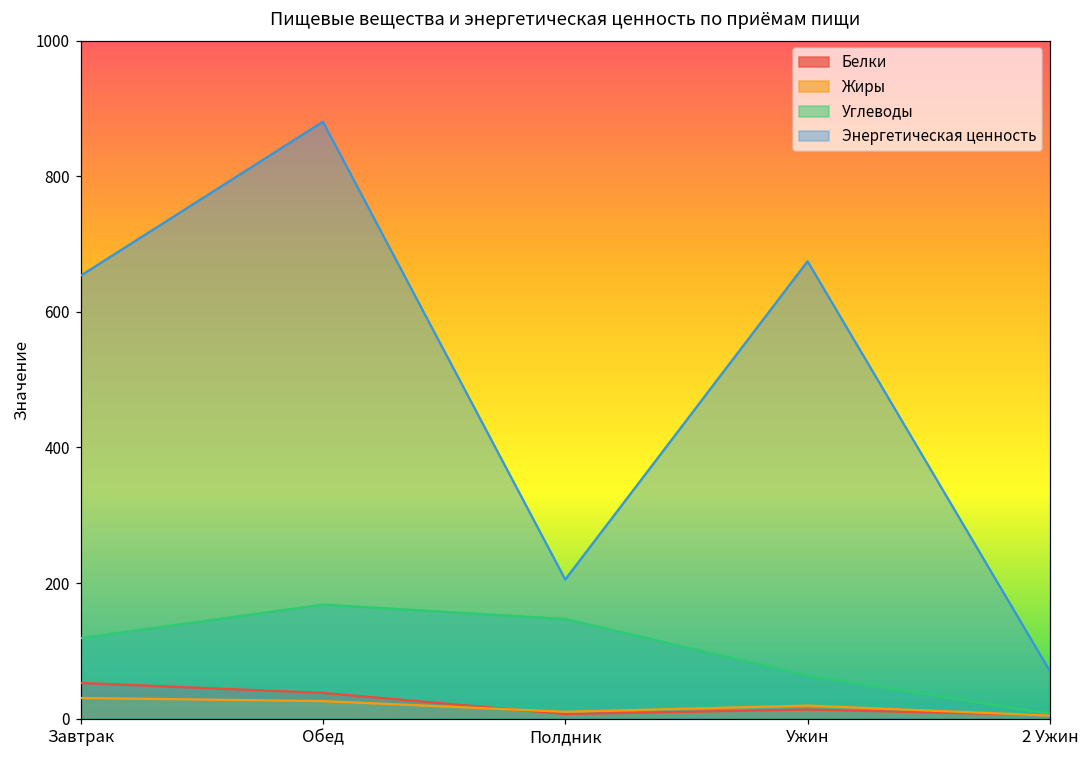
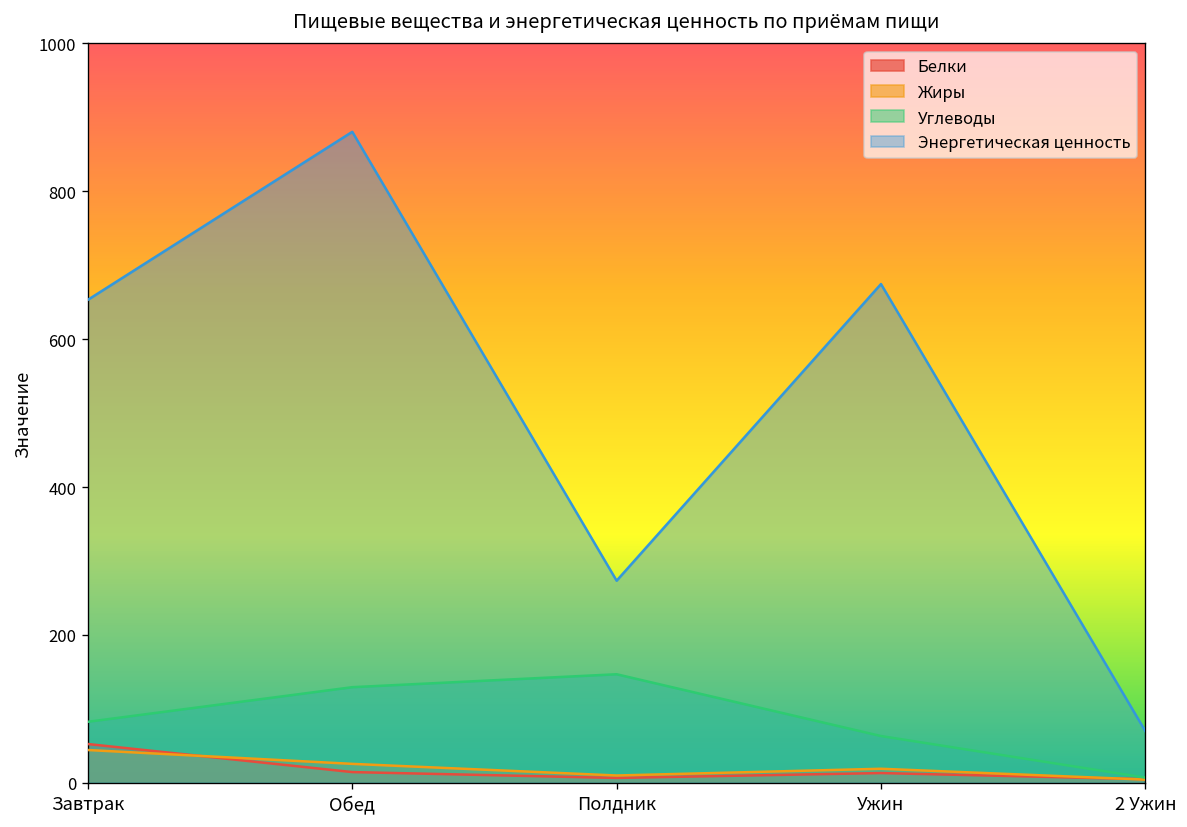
Жиры, Завтрак: 30 -> 40
Углеводы, Завтрак: 120 -> 80
Белки, Обед: 40 -> 10
Углеводы, Обед: 170 -> 130
Энергетическая ценность, Полдник: 210 -> 270
